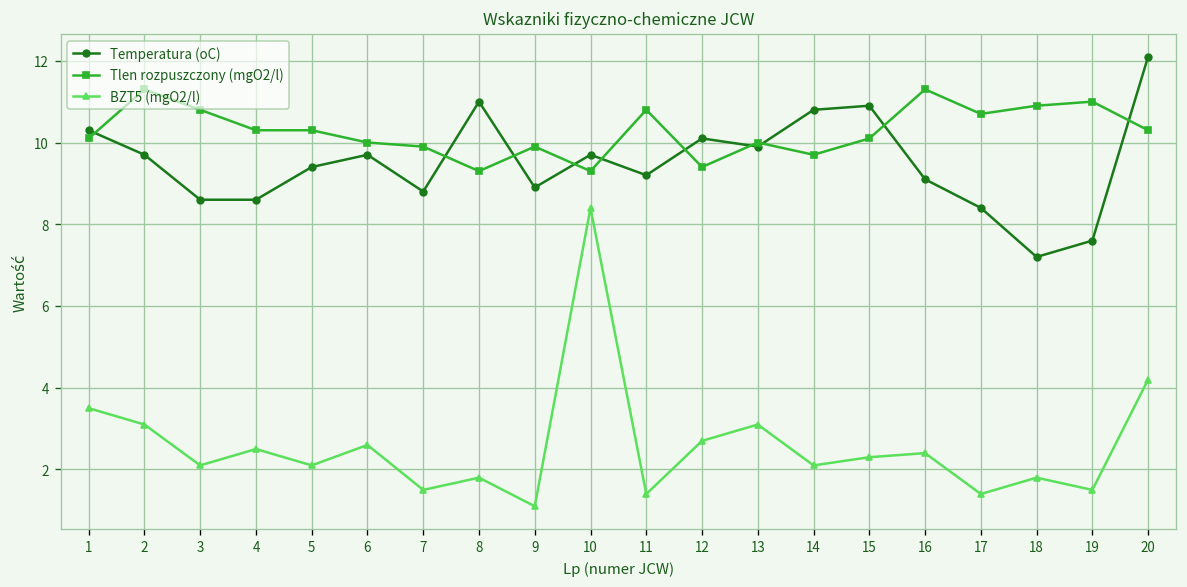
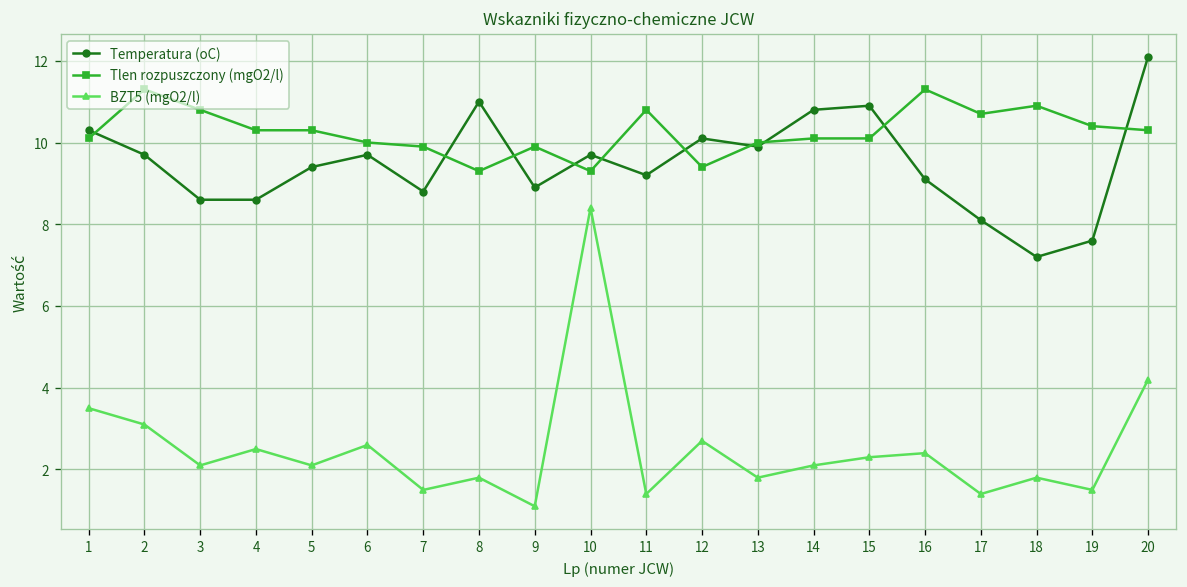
BZT5 (mgO2/l), 13: 3.1 -> 1.8
Tlen rozpuszczony (mgO2/l), 14: 9.7 -> 10.1
Temperatura (oC), 17: 8.4 -> 8.1
Tlen rozpuszczony (mgO2/l), 19: 11.0 -> 10.4
